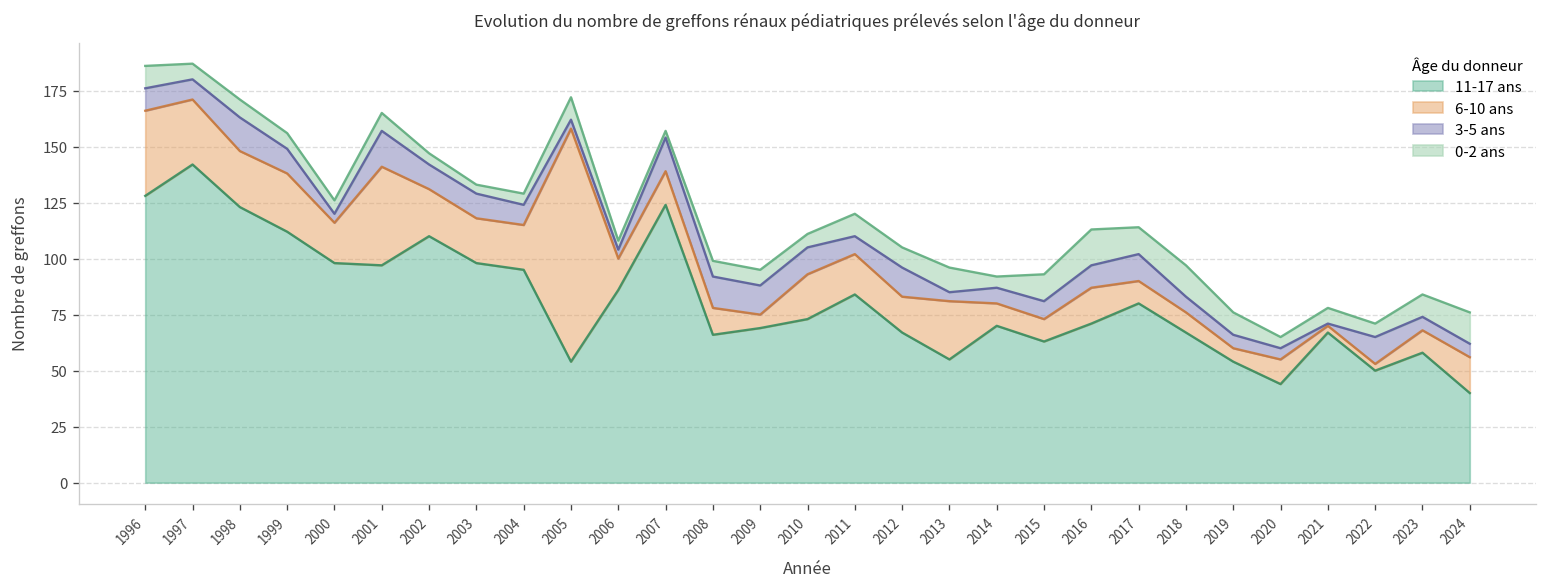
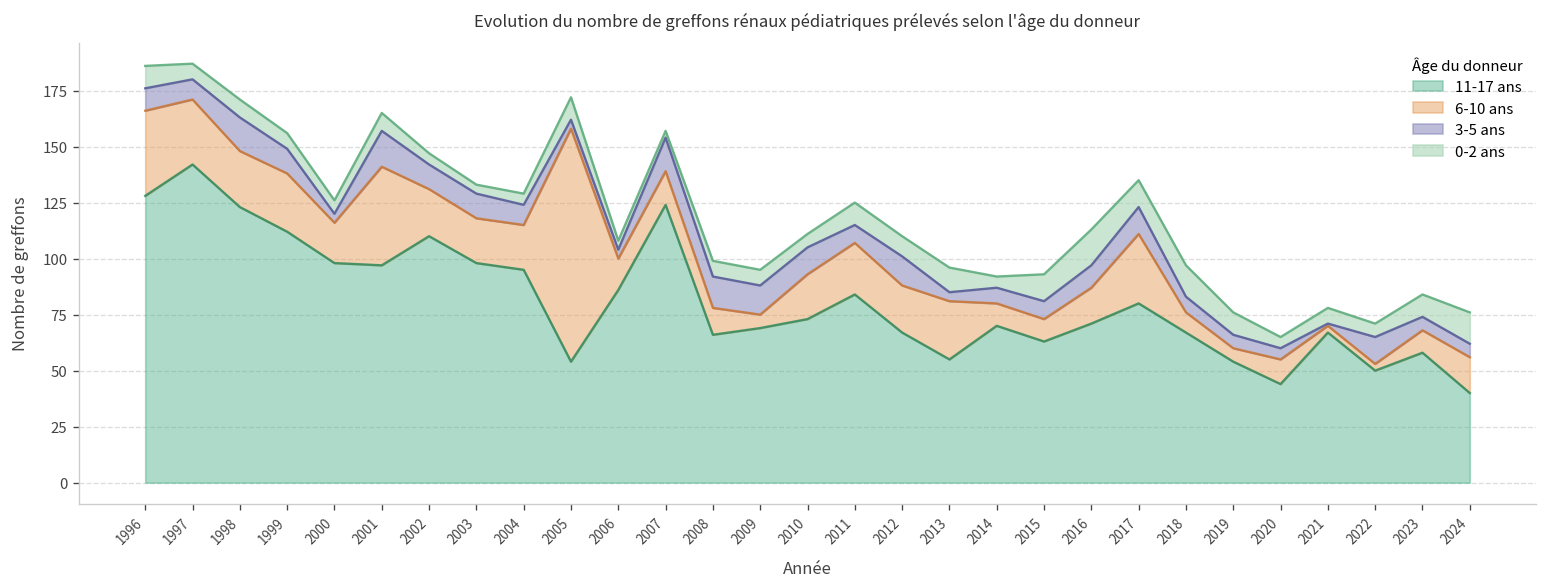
6-10 ans, 2011: 18 -> 23
6-10 ans, 2012: 16 -> 21
6-10 ans, 2017: 10 -> 31
